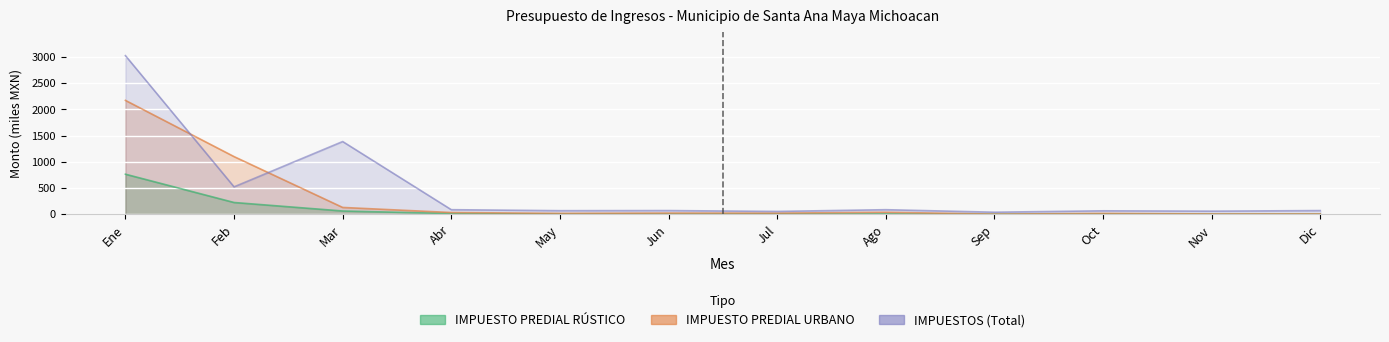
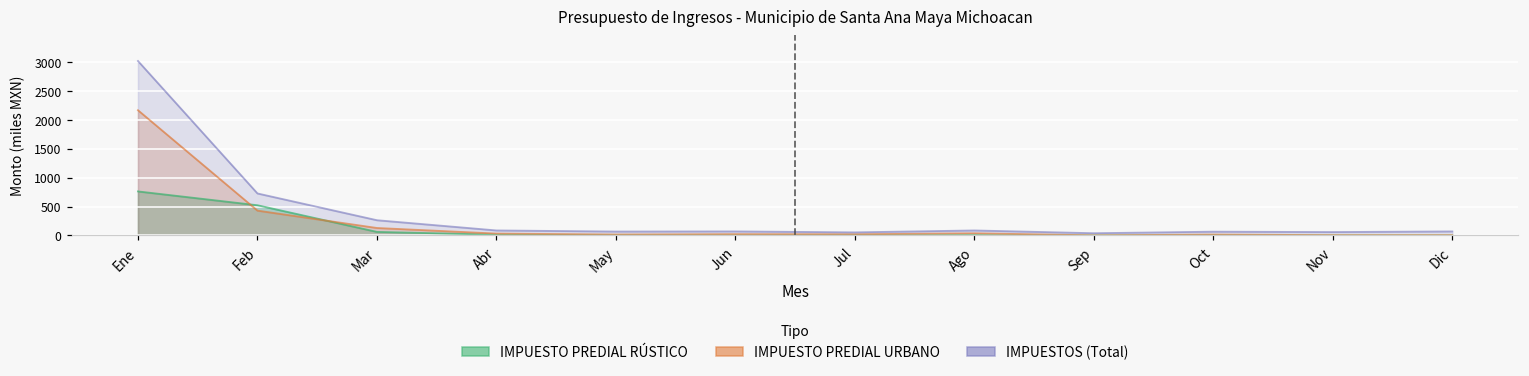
IMPUESTO PREDIAL RÚSTICO, Feb: 200 -> 500
IMPUESTO PREDIAL URBANO, Feb: 1100 -> 400
IMPUESTOS (Total), Feb: 500 -> 700
IMPUESTOS (Total), Mar: 1400 -> 300
